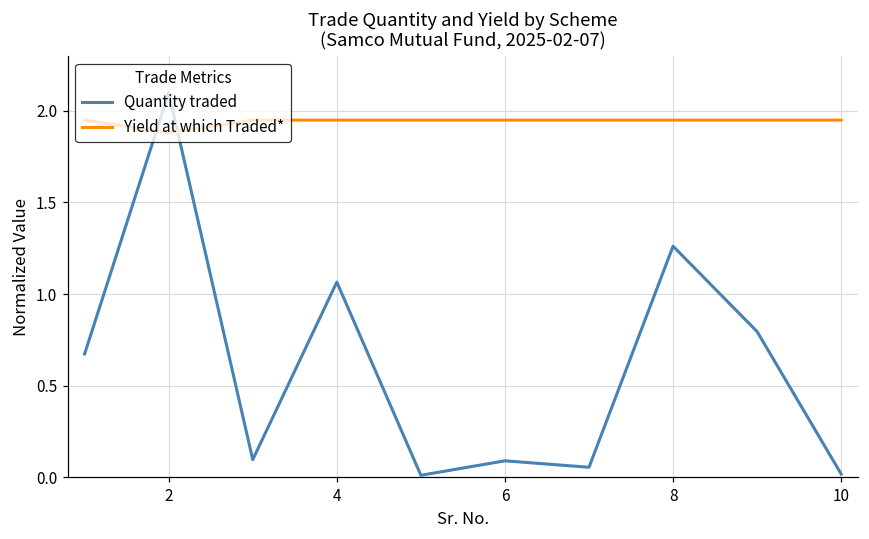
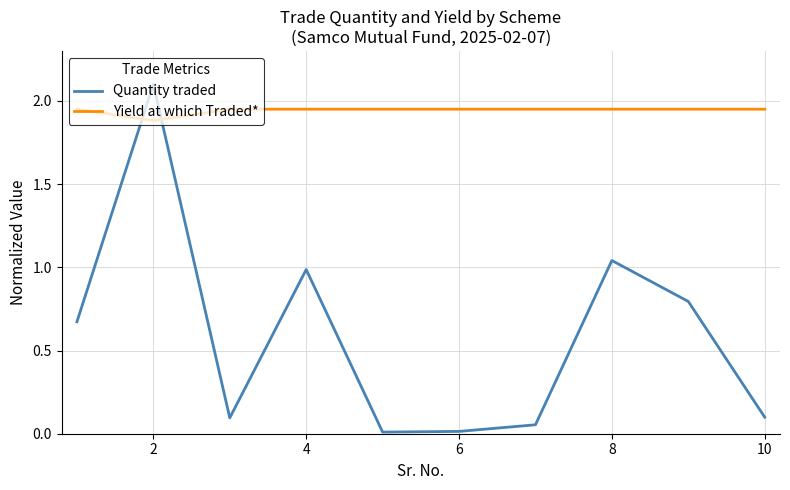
Quantity traded, 4: 1.07 -> 0.99
Quantity traded, 6: 0.09 -> 0.01
Quantity traded, 8: 1.26 -> 1.04
Quantity traded, 10: 0.02 -> 0.10
